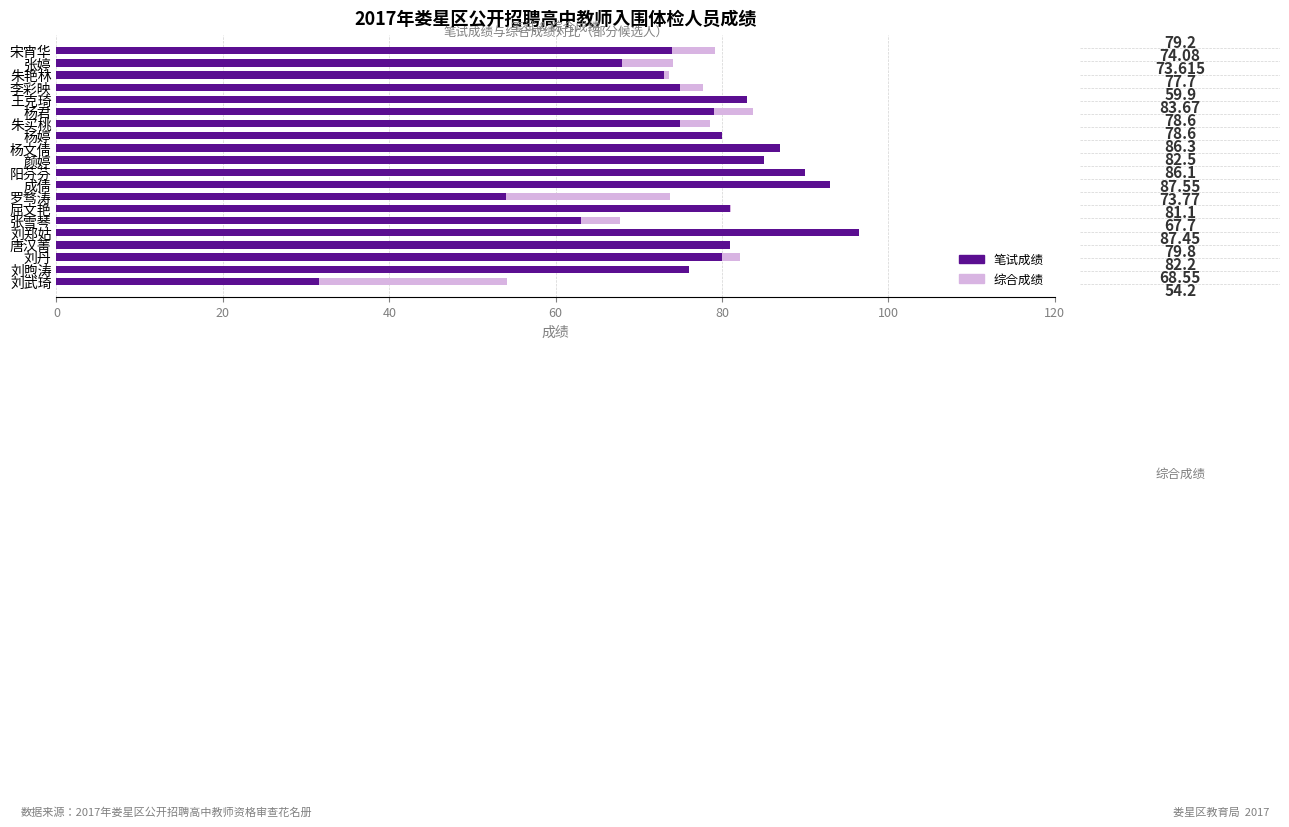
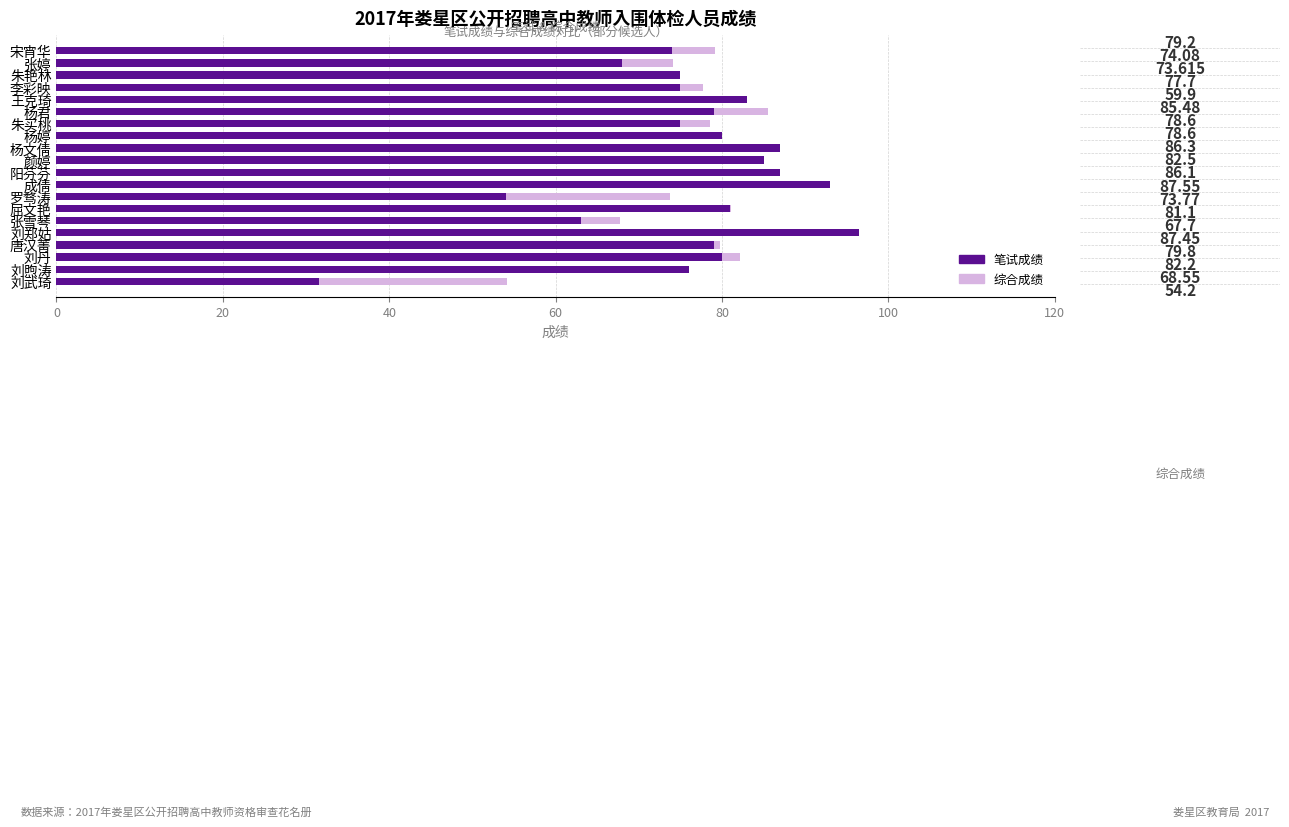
笔试成绩, 朱艳林: 73 -> 75
综合成绩, 杨君: 83.67 -> 85.48
笔试成绩, 阳芬芬: 90 -> 87
笔试成绩, 唐汉菁: 81 -> 79
